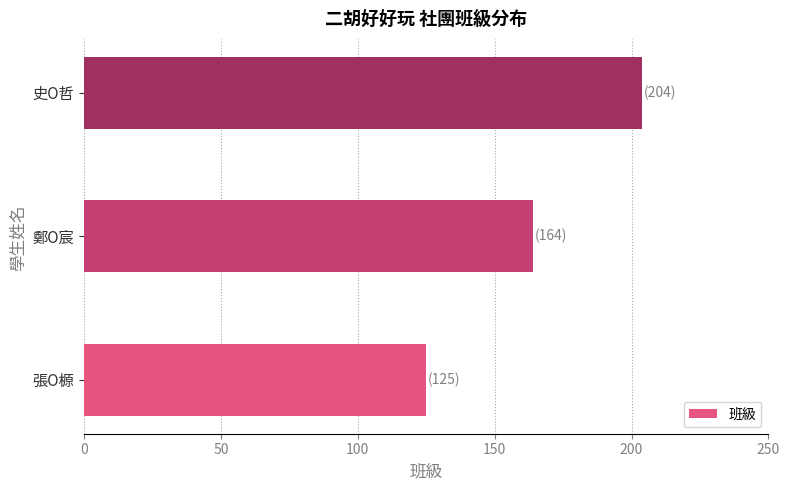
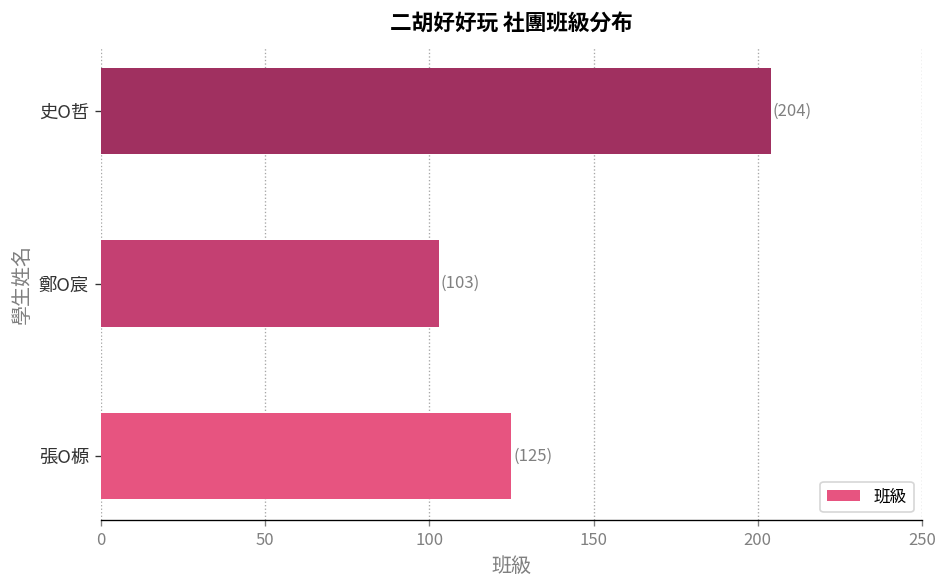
鄭O宸: (164) -> (103)
